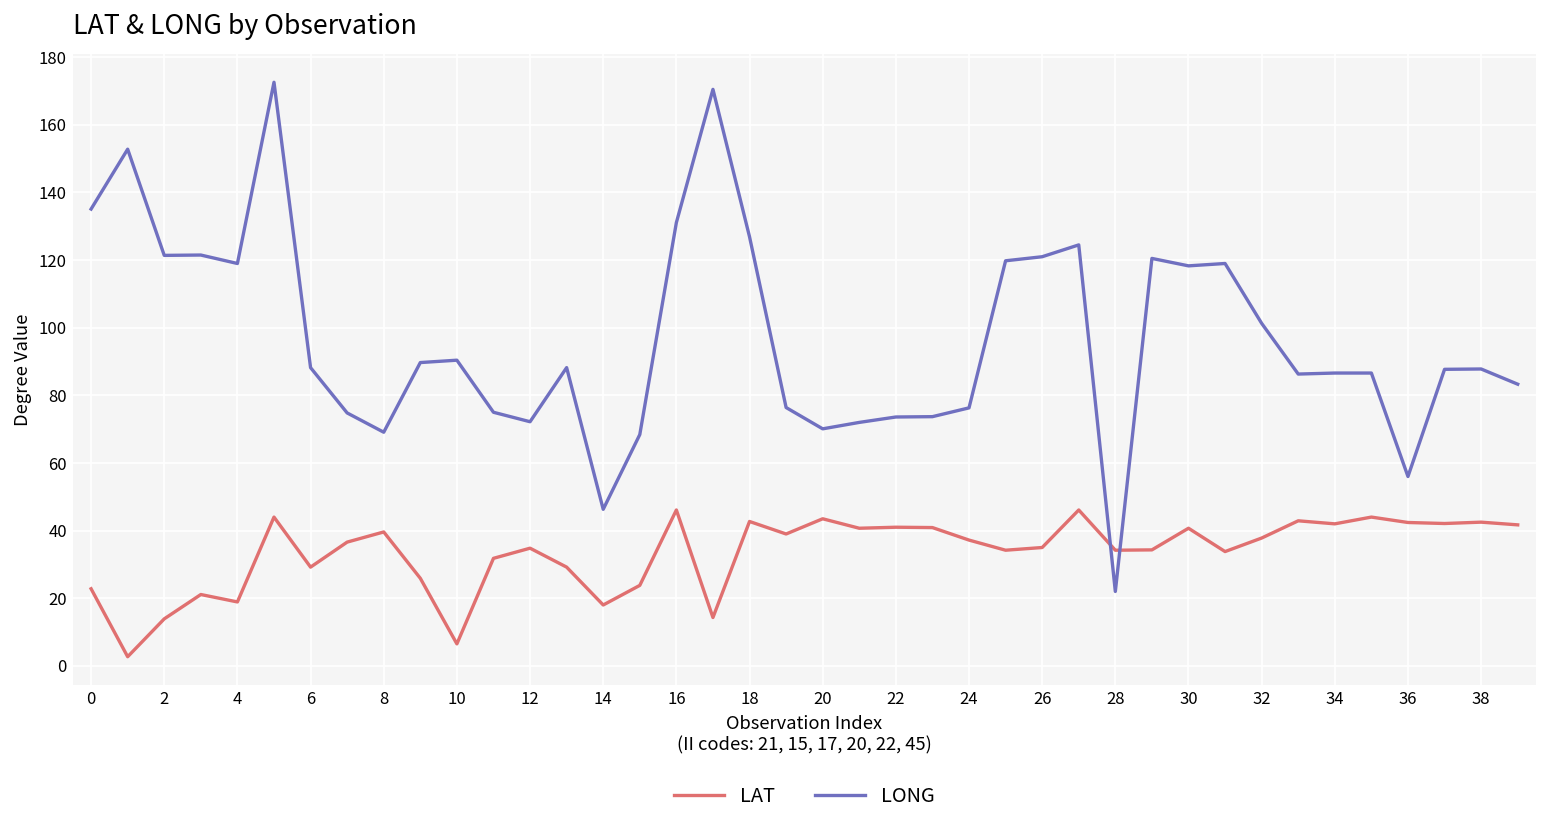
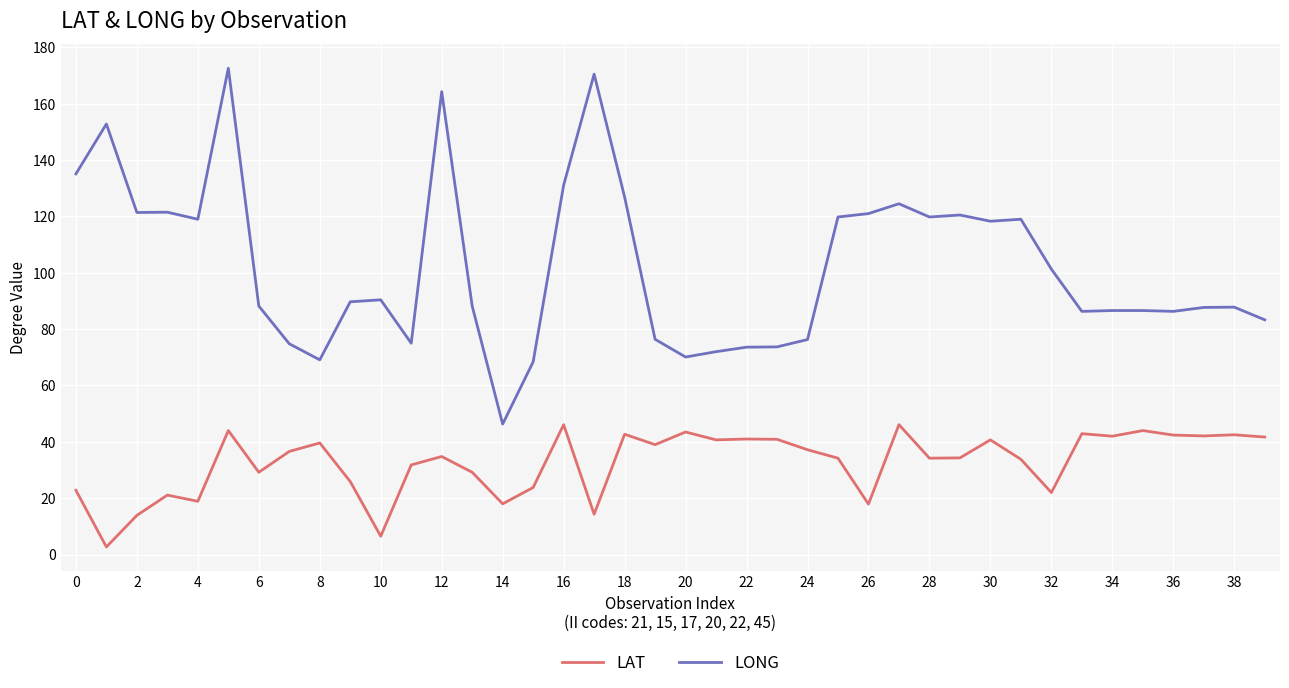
LONG, 12: 72 -> 164
LAT, 26: 35 -> 18
LONG, 28: 22 -> 120
LAT, 32: 38 -> 22
LONG, 36: 56 -> 86
